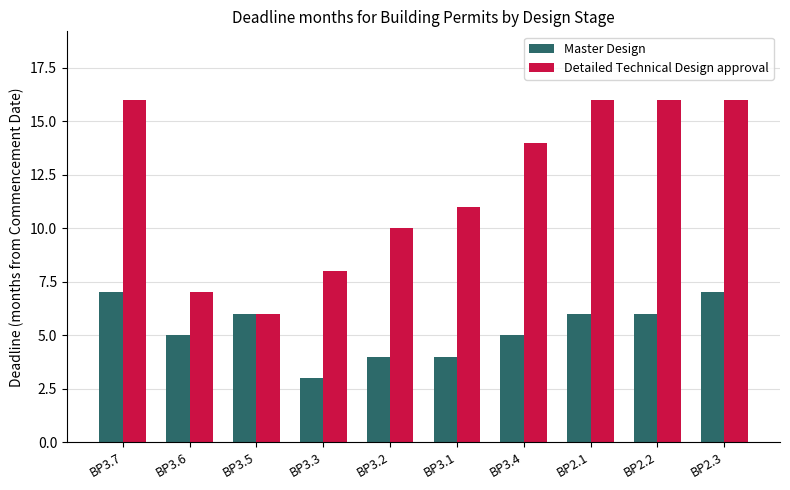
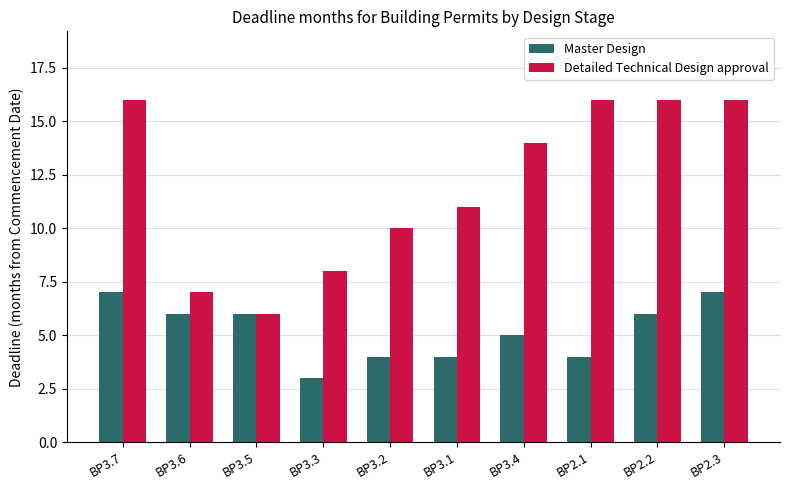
Master Design, BP3.6: 5 -> 6
Master Design, BP2.1: 6 -> 4
